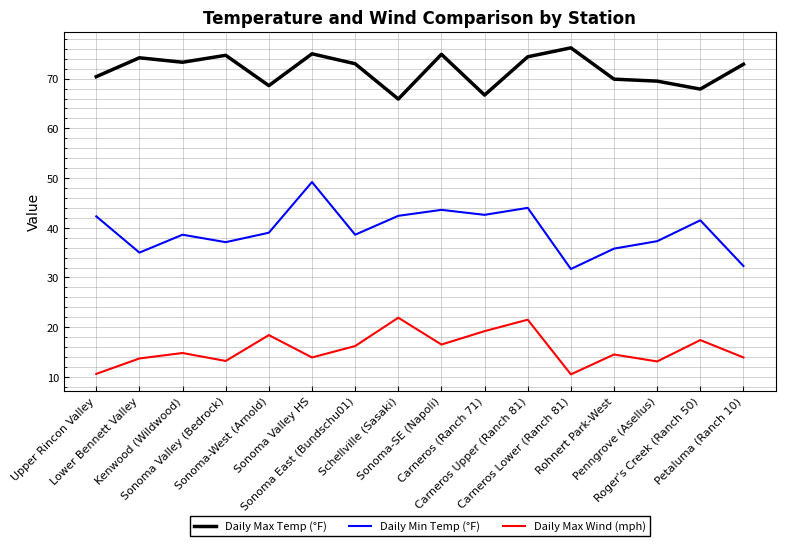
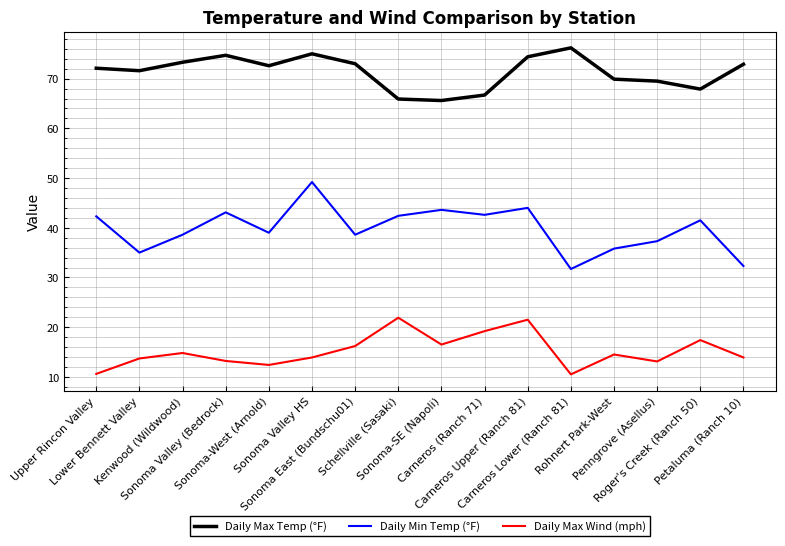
Daily Max Temp (°F), Upper Rincon Valley: 70 -> 72
Daily Max Temp (°F), Lower Bennett Valley: 74 -> 72
Daily Min Temp (°F), Sonoma Valley (Bedrock): 37 -> 43
Daily Max Temp (°F), Sonoma-West (Arnold): 69 -> 73
Daily Max Wind (mph), Sonoma-West (Arnold): 18 -> 12
Daily Max Temp (°F), Sonoma-SE (Napoli): 75 -> 66
